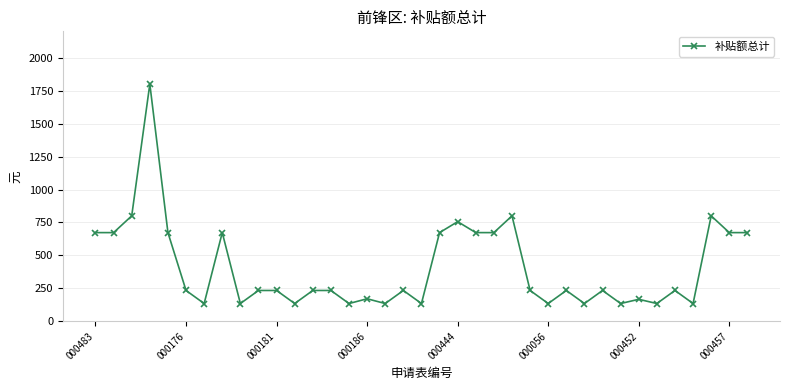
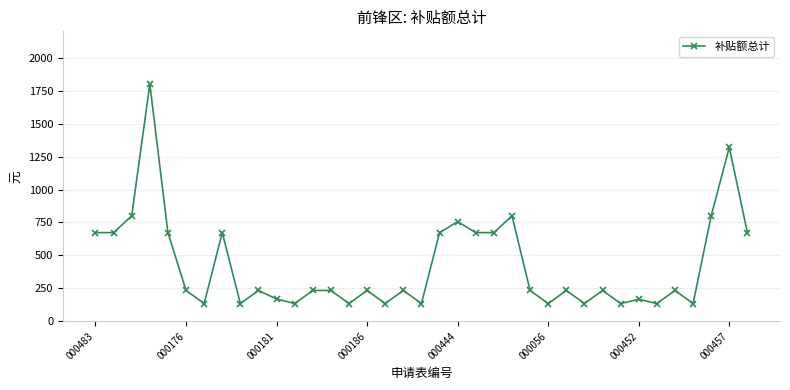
000181: 230 -> 170
000186: 170 -> 230
000457: 670 -> 1320
